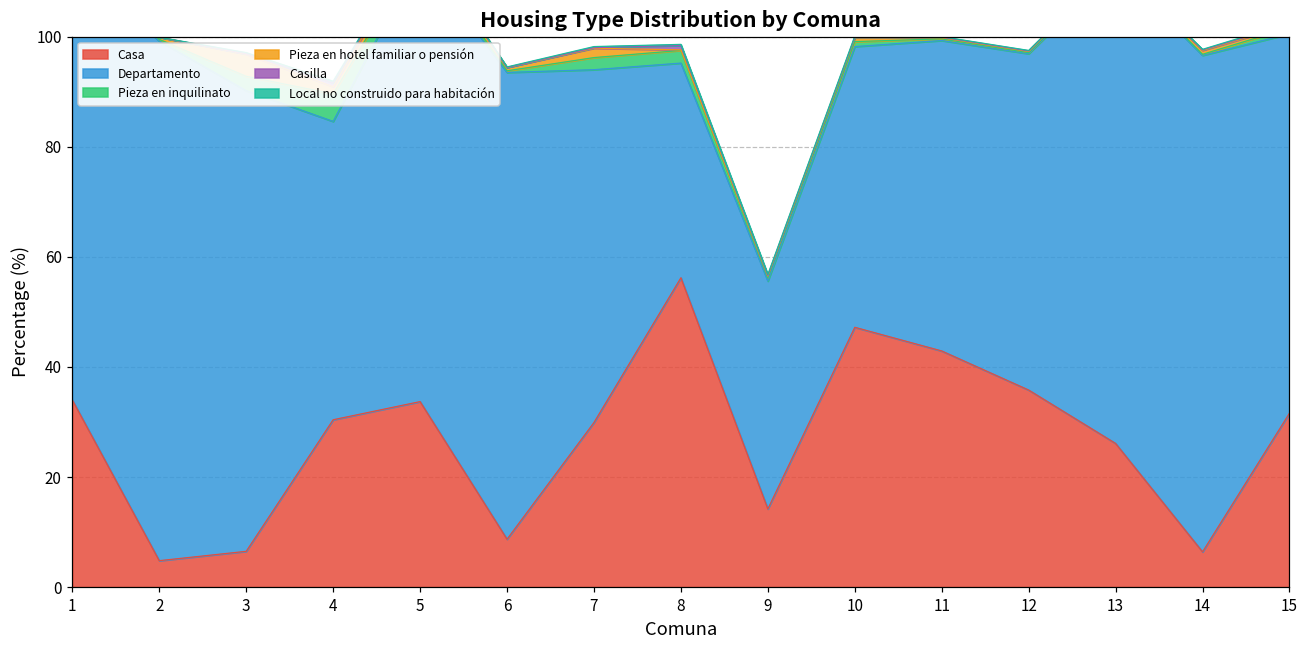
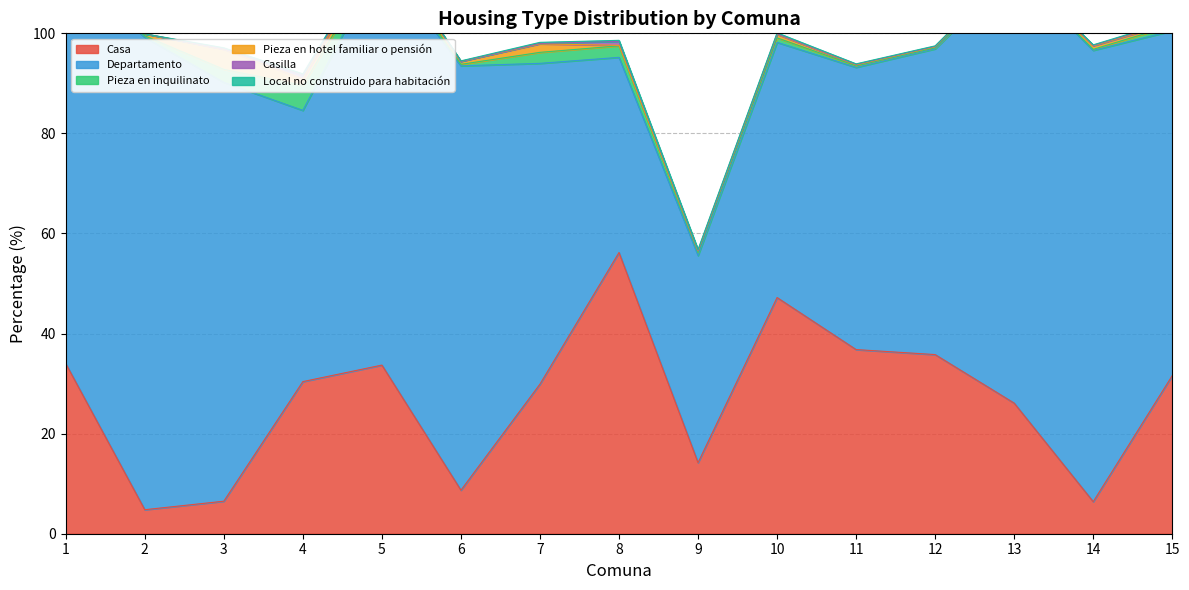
Casa, 11: 43 -> 37
